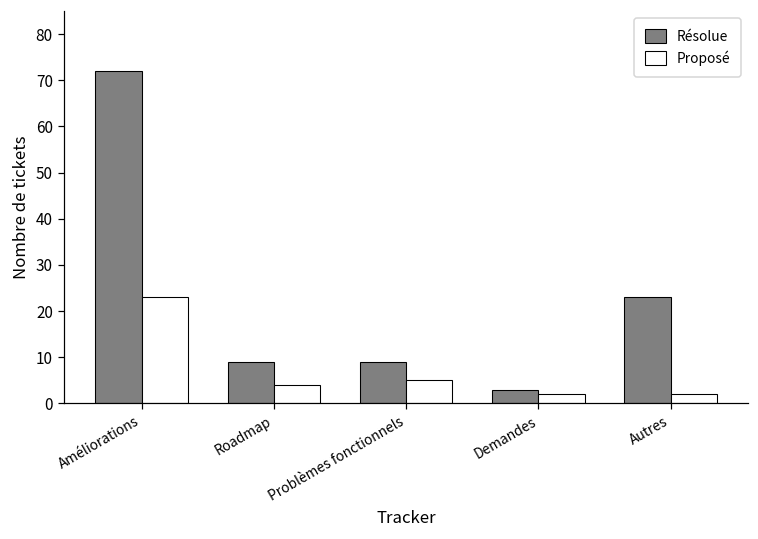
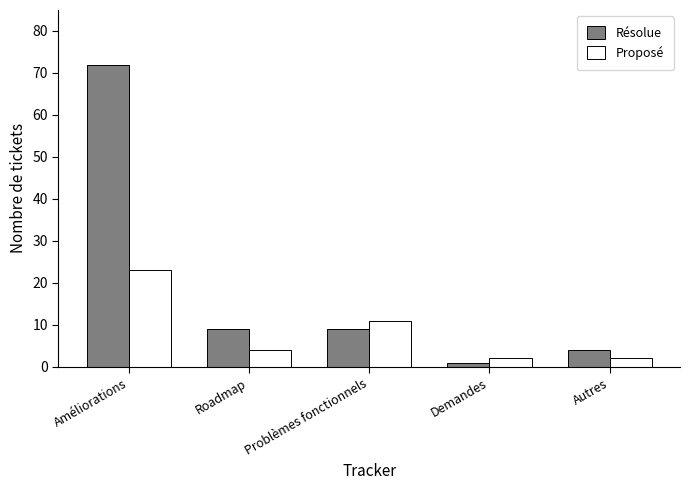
Proposé, Problèmes fonctionnels: 5 -> 11
Résolue, Demandes: 3 -> 1
Résolue, Autres: 23 -> 4
